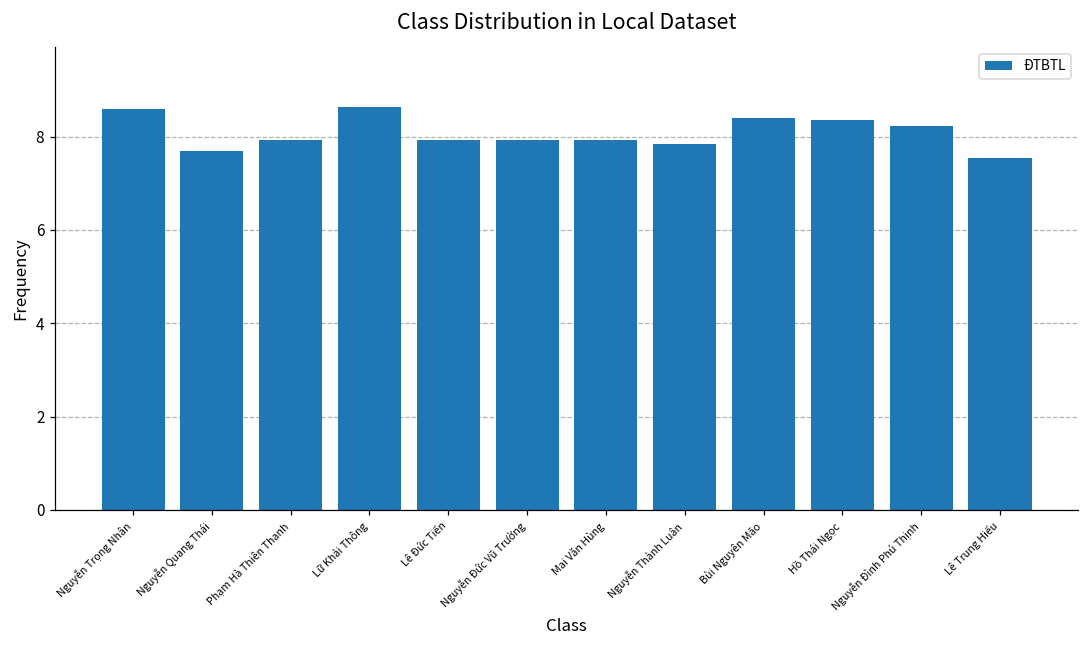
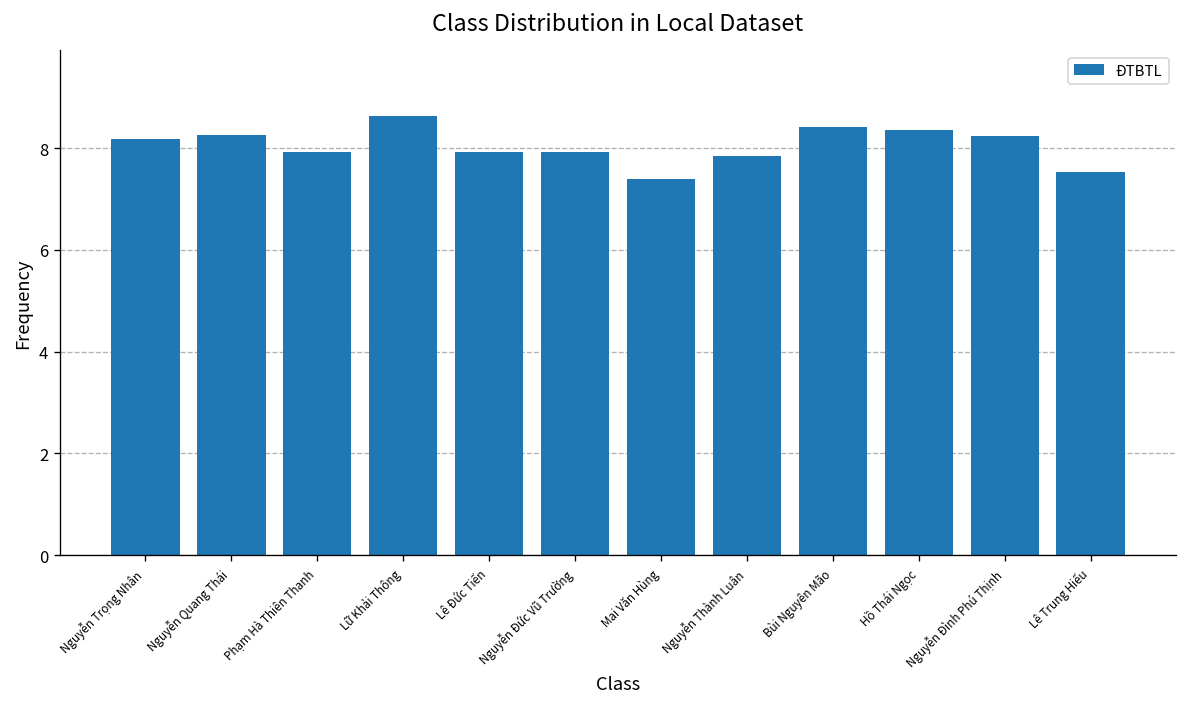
Nguyễn Trọng Nhân: 8.6 -> 8.2
Nguyễn Quang Thái: 7.7 -> 8.3
Mai Văn Hùng: 7.9 -> 7.4
